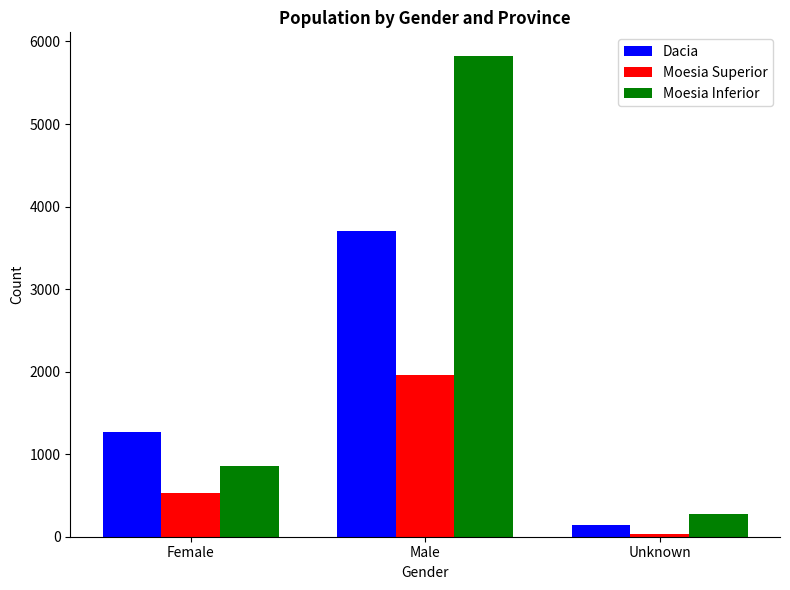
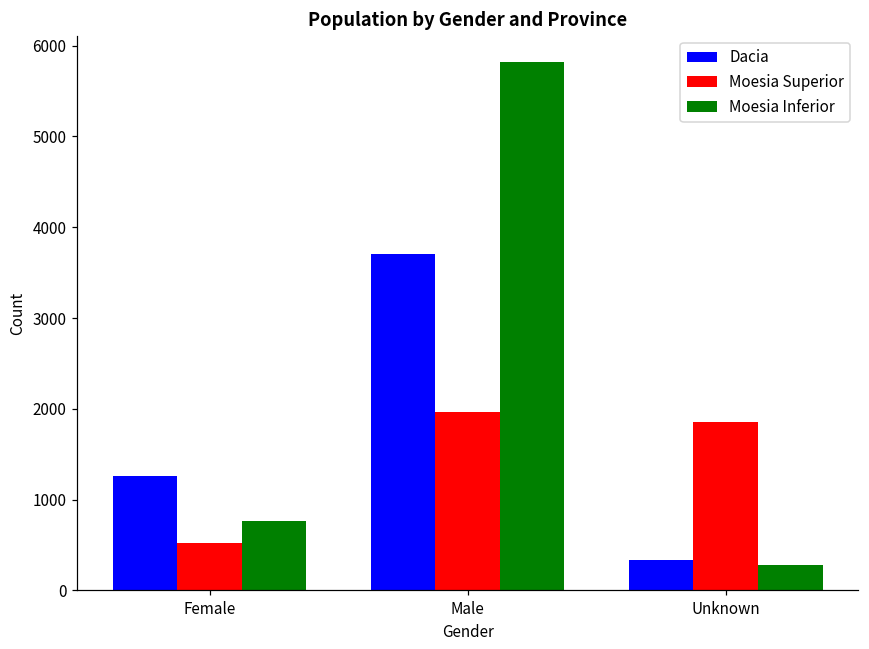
Moesia Inferior, Female: 900 -> 800
Dacia, Unknown: 100 -> 300
Moesia Superior, Unknown: 0 -> 1900
